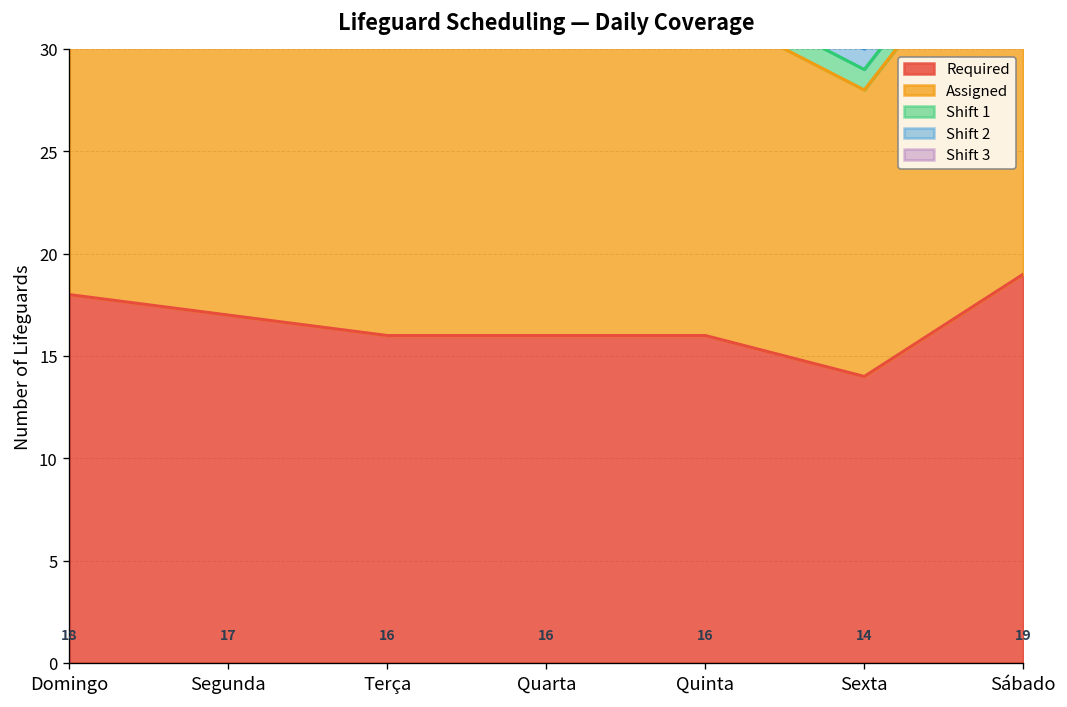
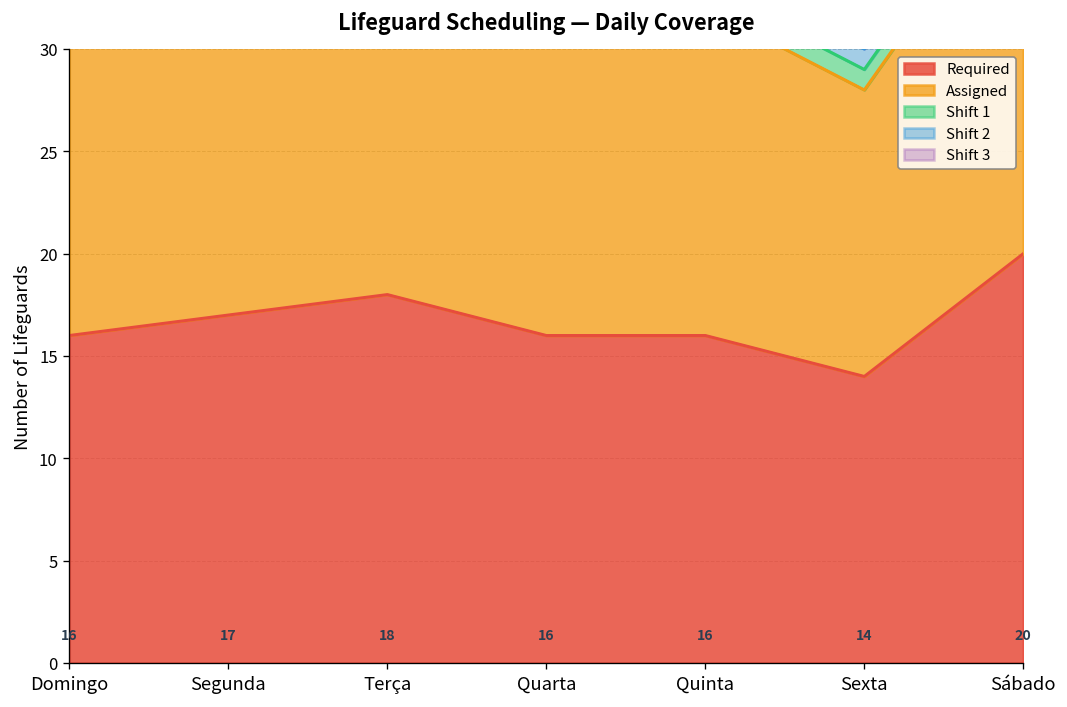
Required, Domingo: 18 -> 16
Required, Terça: 16 -> 18
Required, Sábado: 19 -> 20
